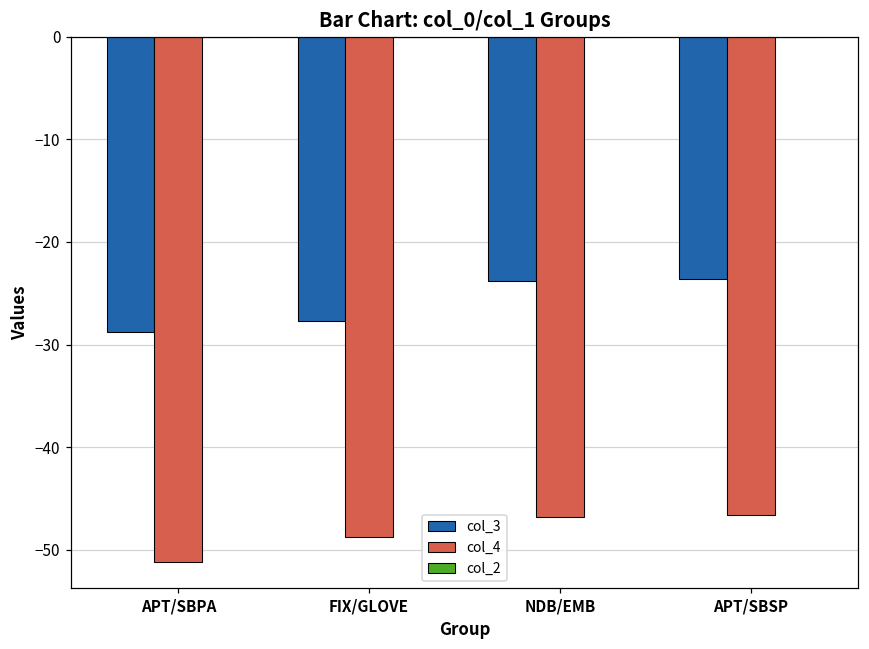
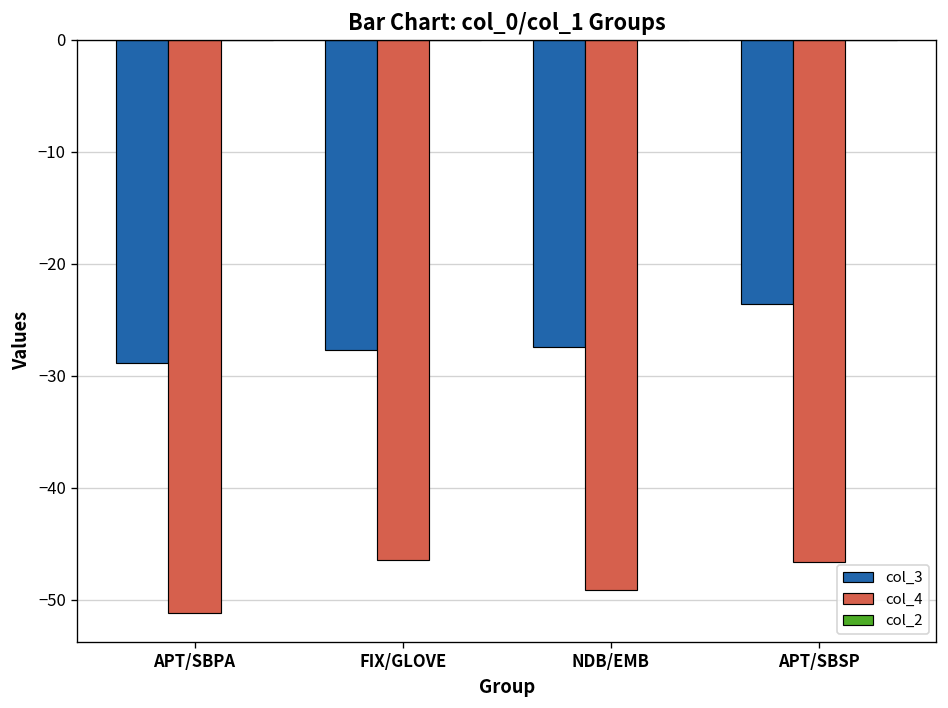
col_4, FIX/GLOVE: -49 -> -46
col_3, NDB/EMB: -24 -> -27
col_4, NDB/EMB: -47 -> -49
